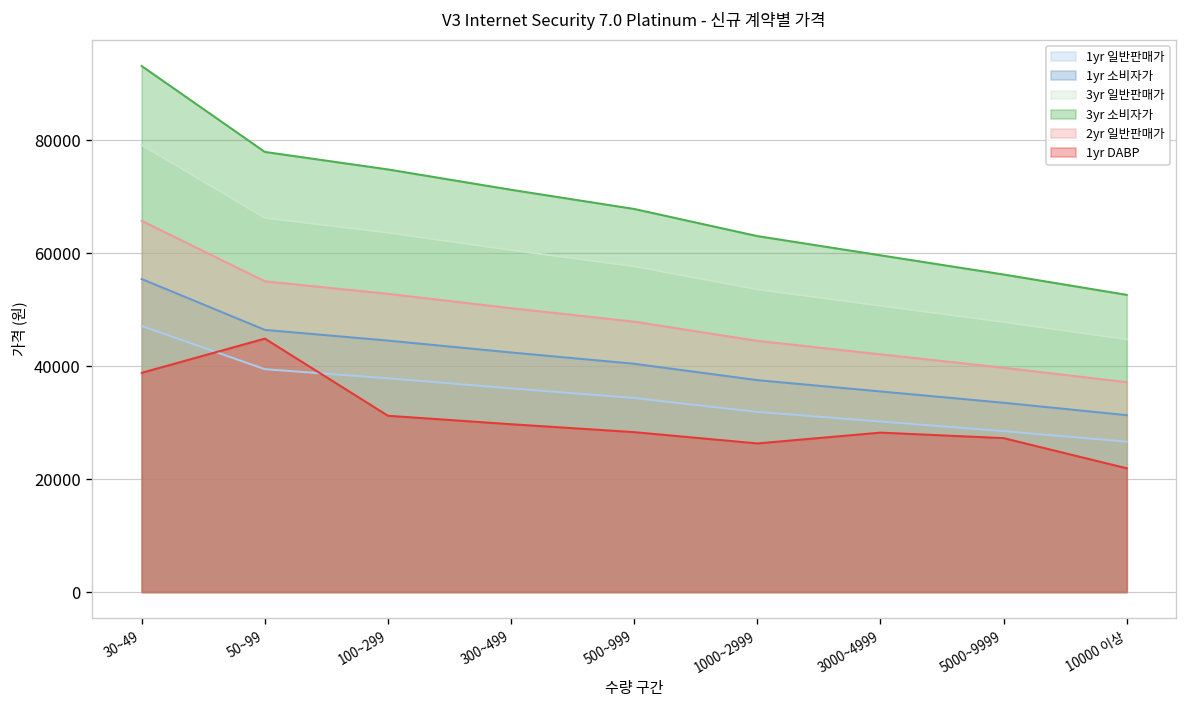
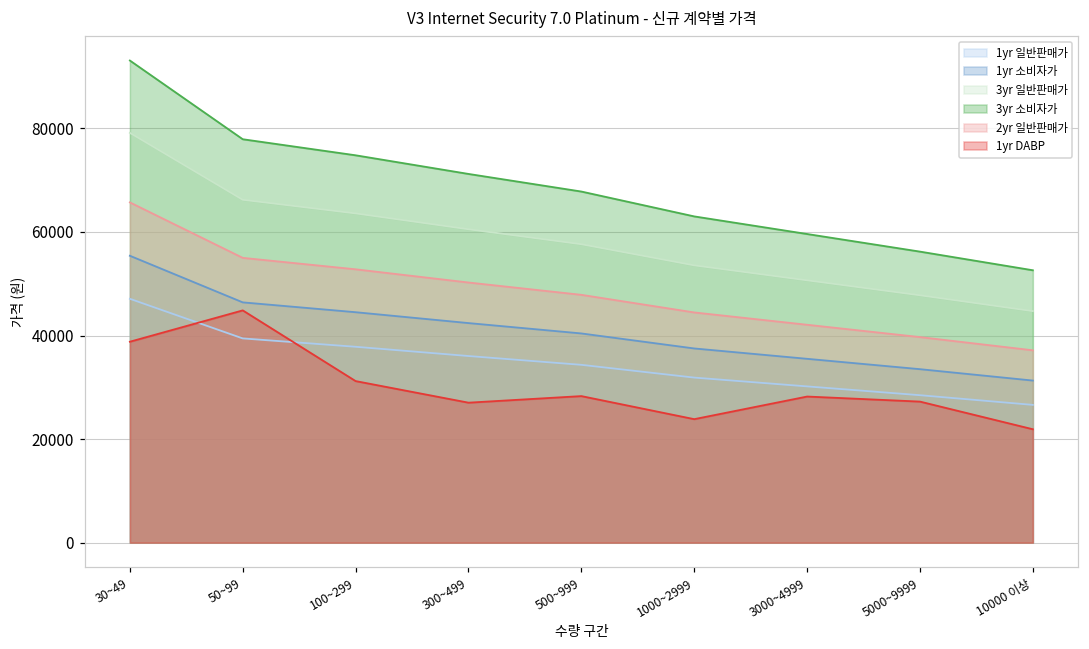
1yr DABP, 300~499: 30000 -> 27000
1yr DABP, 1000~2999: 26000 -> 24000
